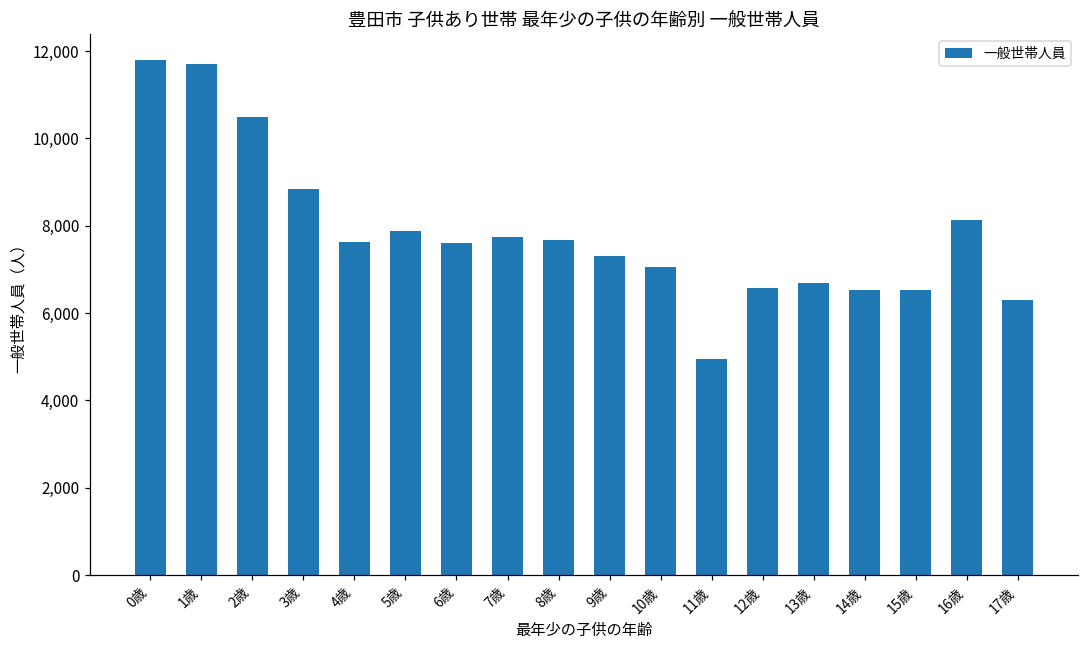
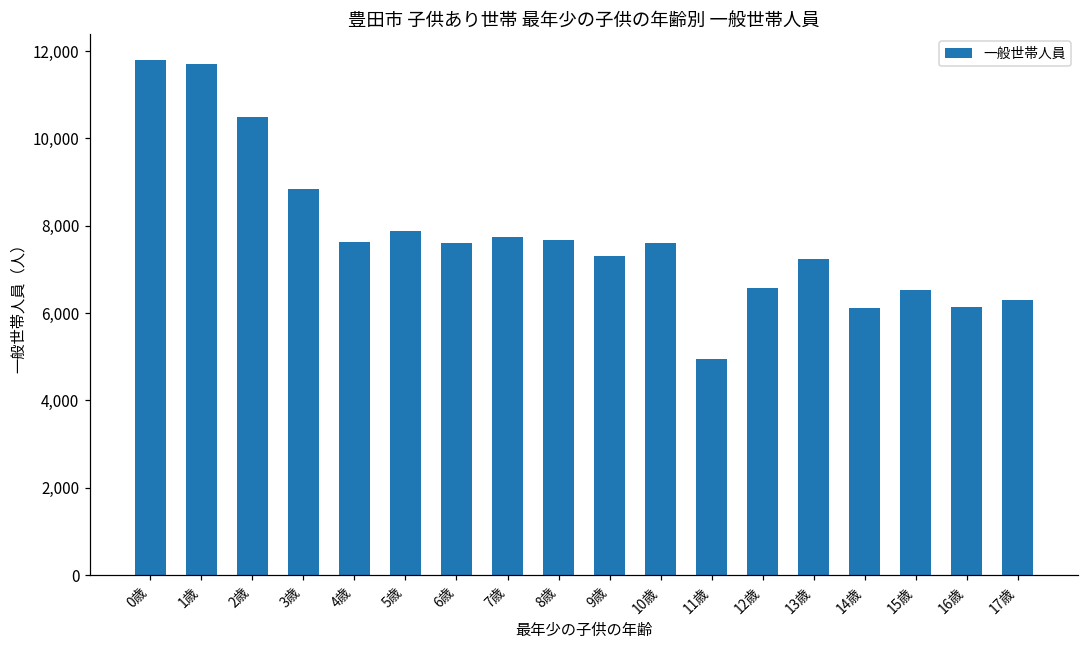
10歳: 7,100 -> 7,600
13歳: 6,700 -> 7,200
14歳: 6,500 -> 6,100
16歳: 8,100 -> 6,100
